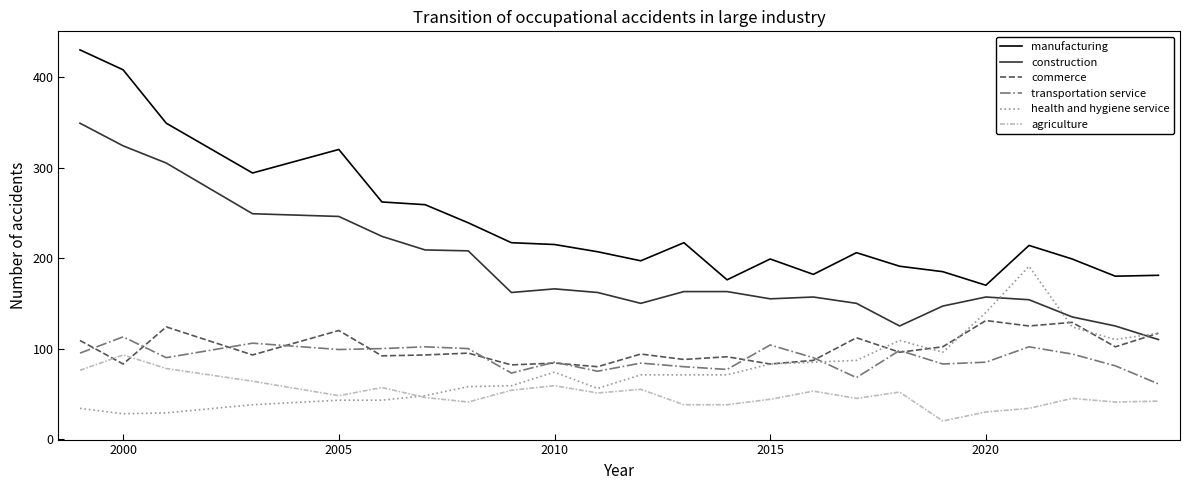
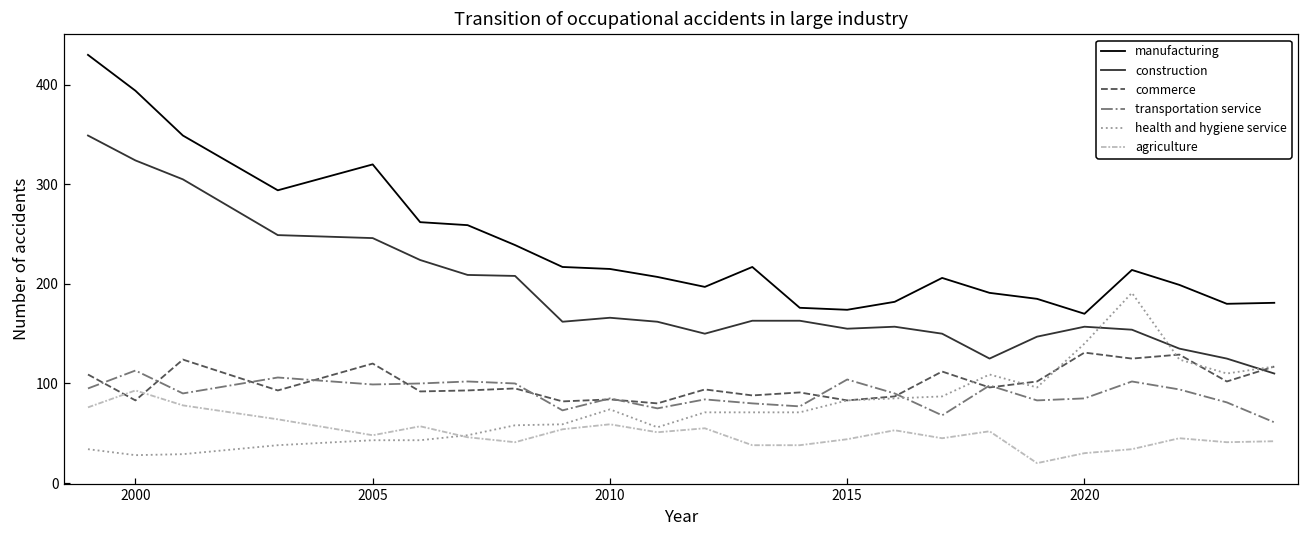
manufacturing, 2000: 410 -> 390
manufacturing, 2015: 200 -> 170
